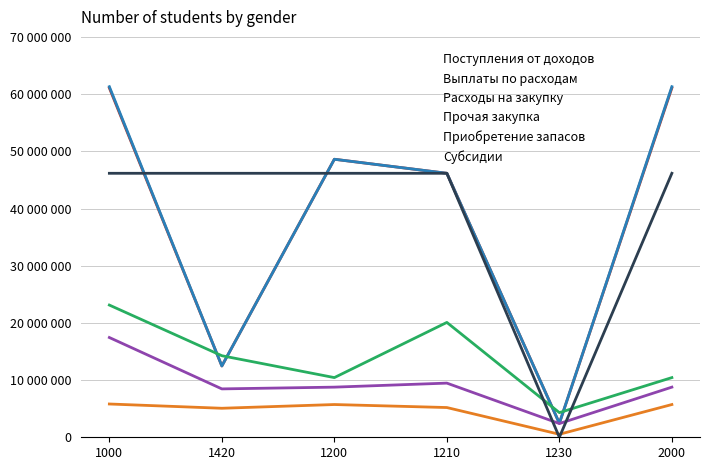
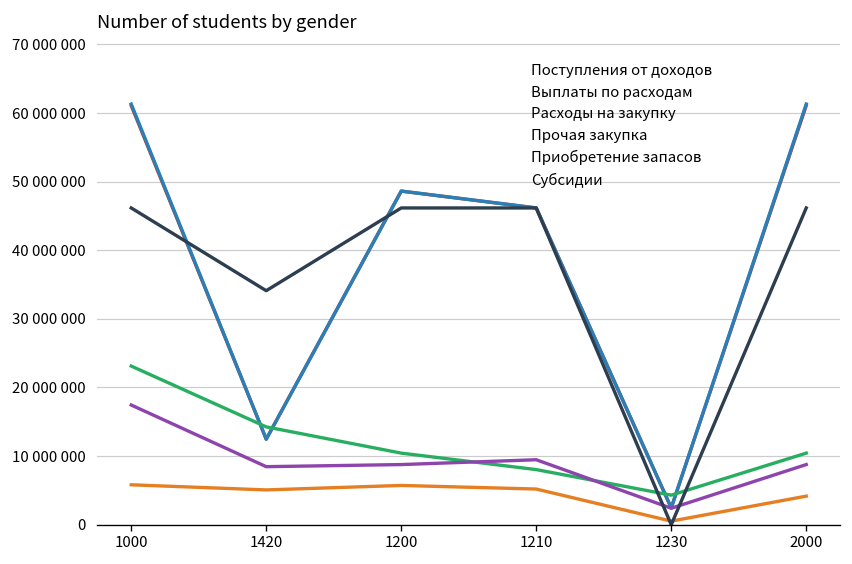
Субсидии, 1420: 46000000 -> 34000000
Расходы на закупку, 1210: 20000000 -> 8000000
Приобретение запасов, 2000: 6000000 -> 4000000
